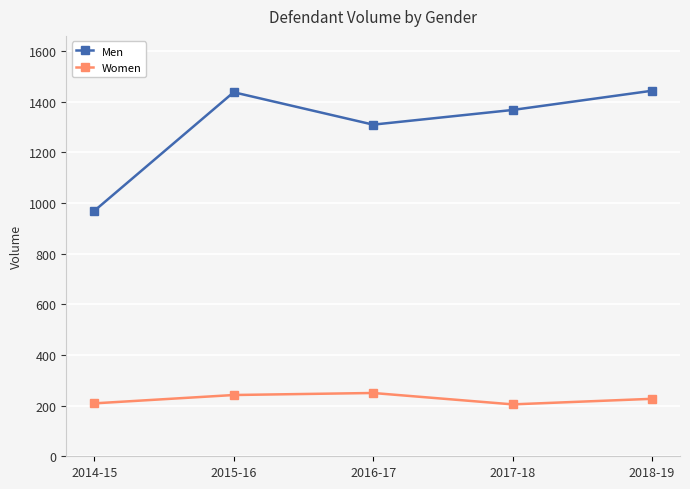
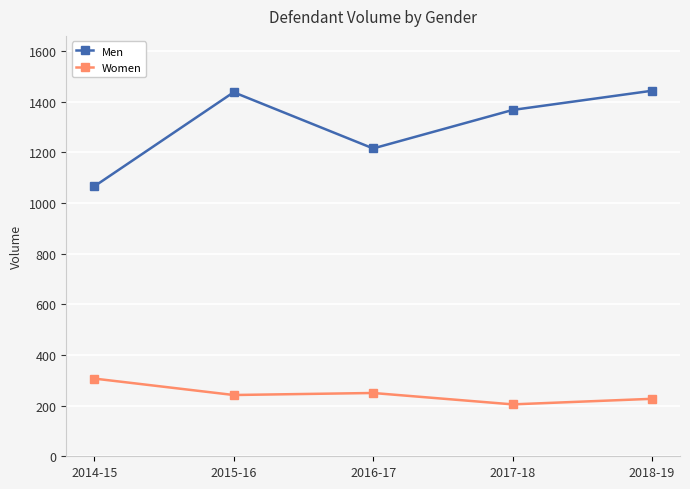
Men, 2014-15: 970 -> 1070
Women, 2014-15: 210 -> 310
Men, 2016-17: 1310 -> 1220
